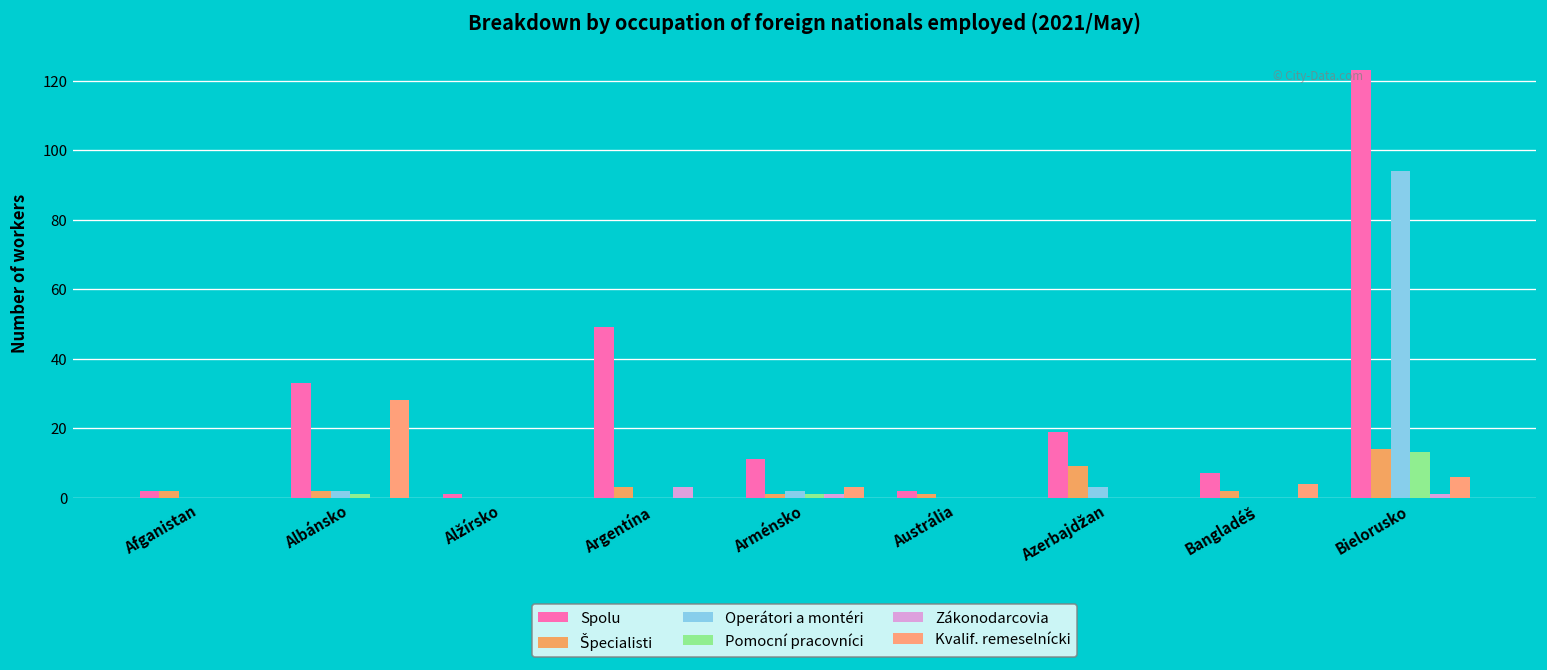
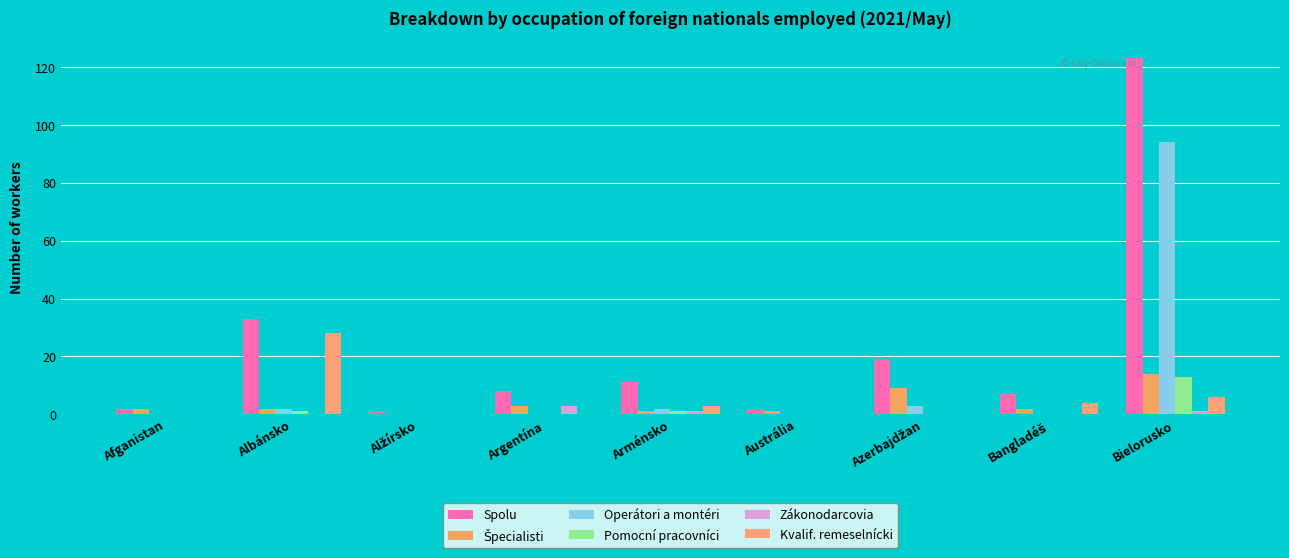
Spolu, Argentína: 49 -> 8
